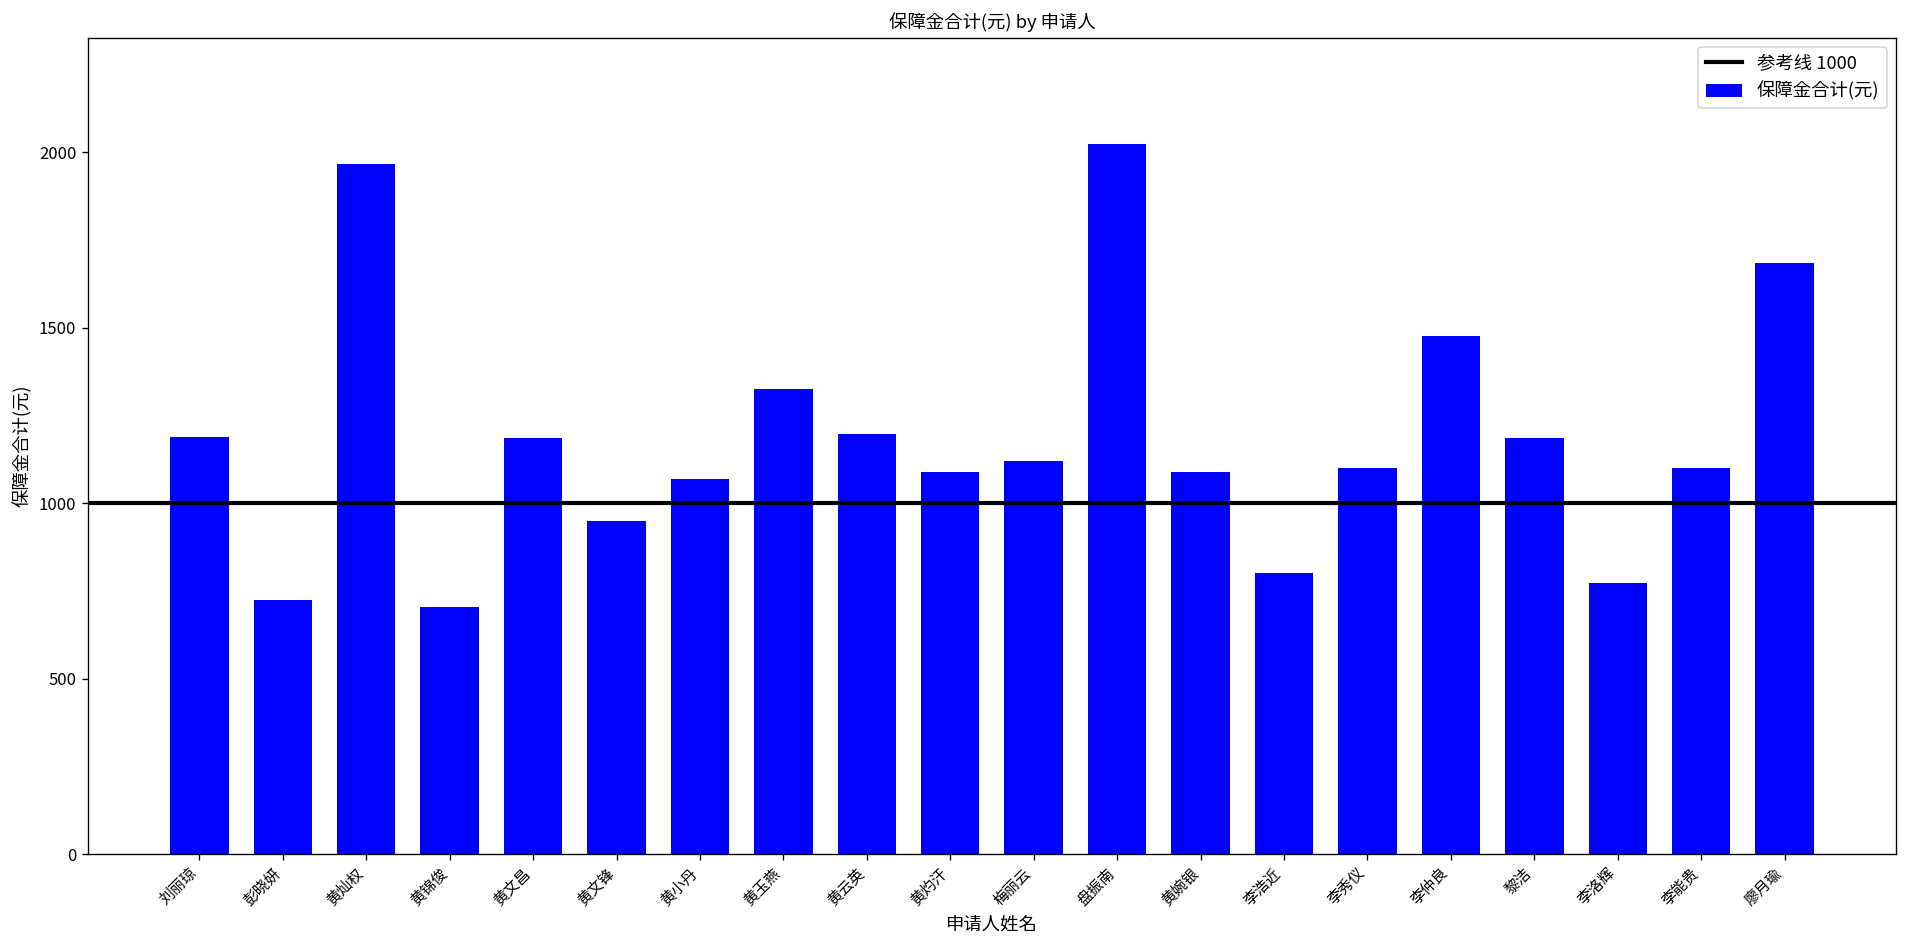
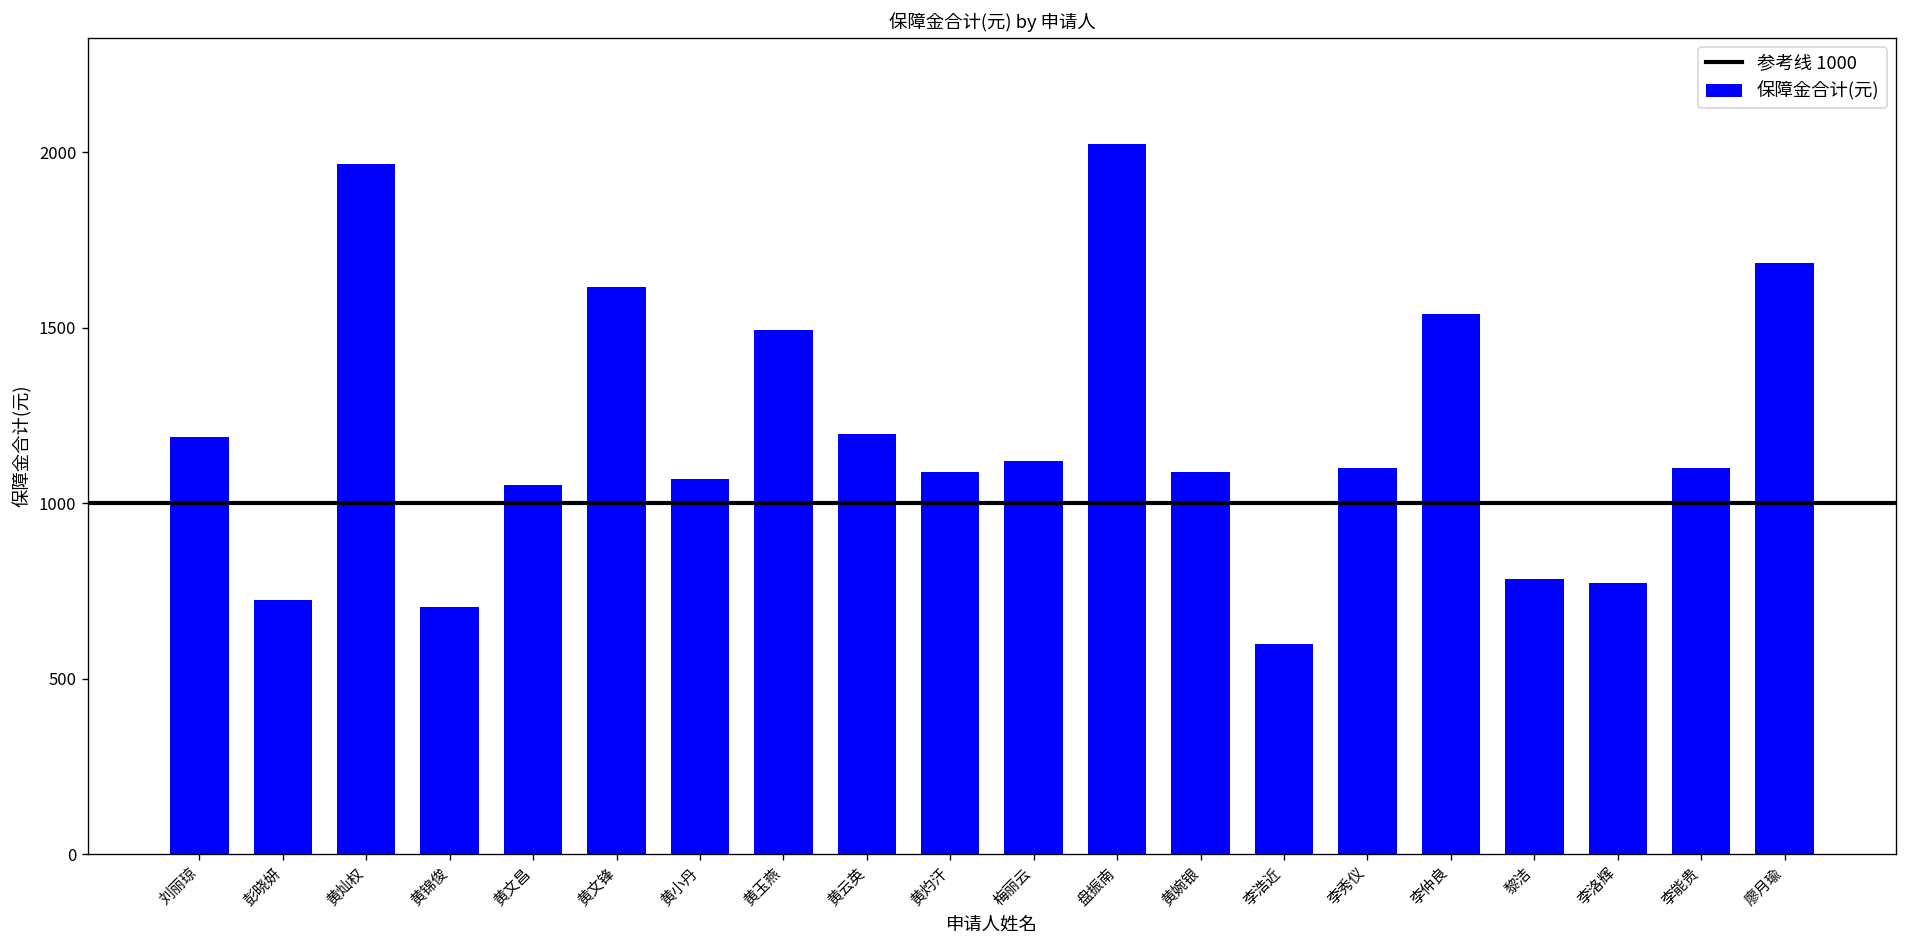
黄文昌: 1190 -> 1050
黄文锋: 950 -> 1620
黄玉燕: 1330 -> 1490
李浩近: 800 -> 600
李仲良: 1480 -> 1540
黎洁: 1190 -> 780
